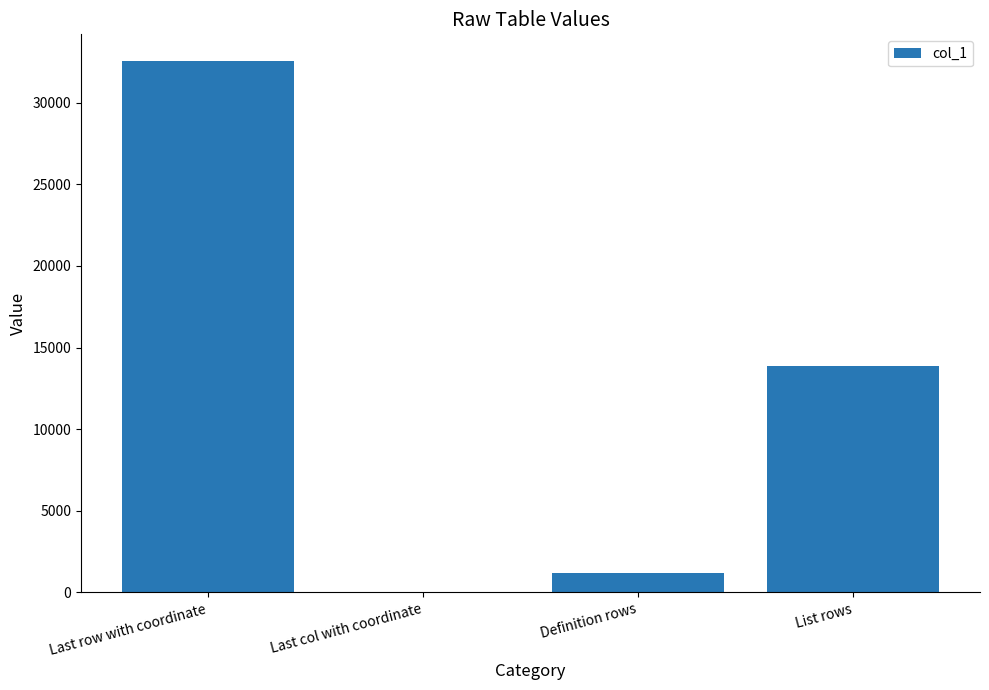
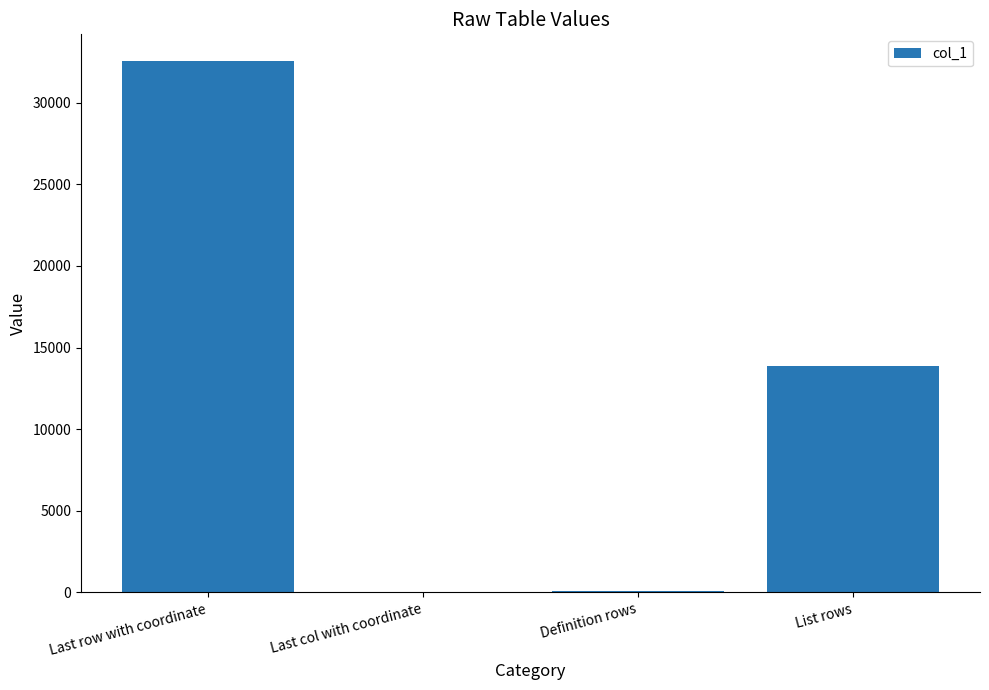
Definition rows: 1200 -> 100
